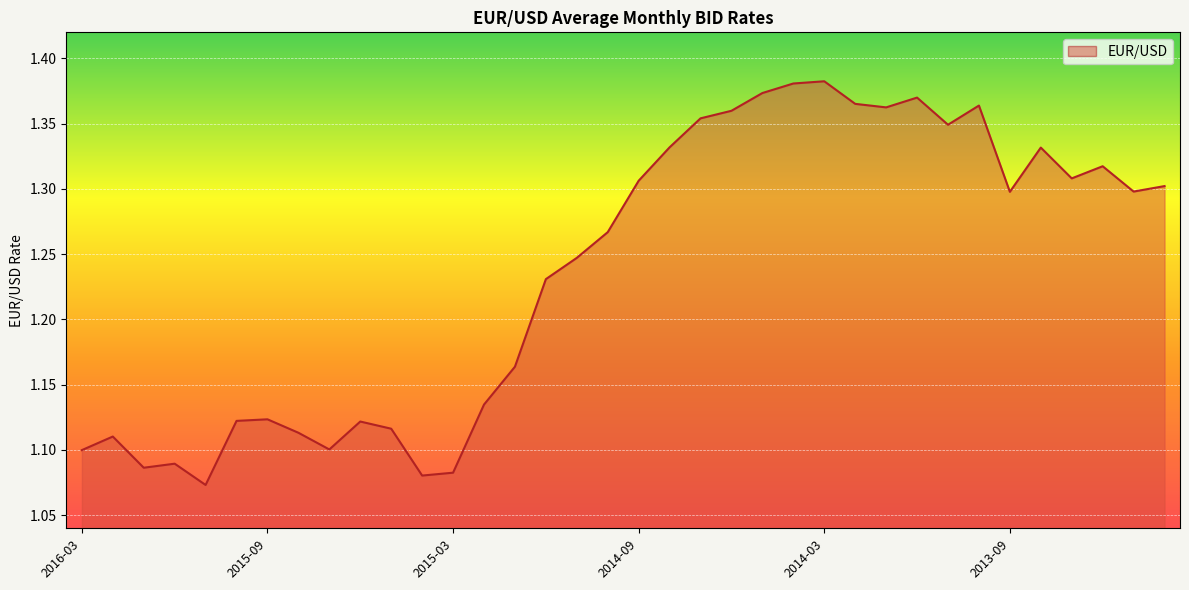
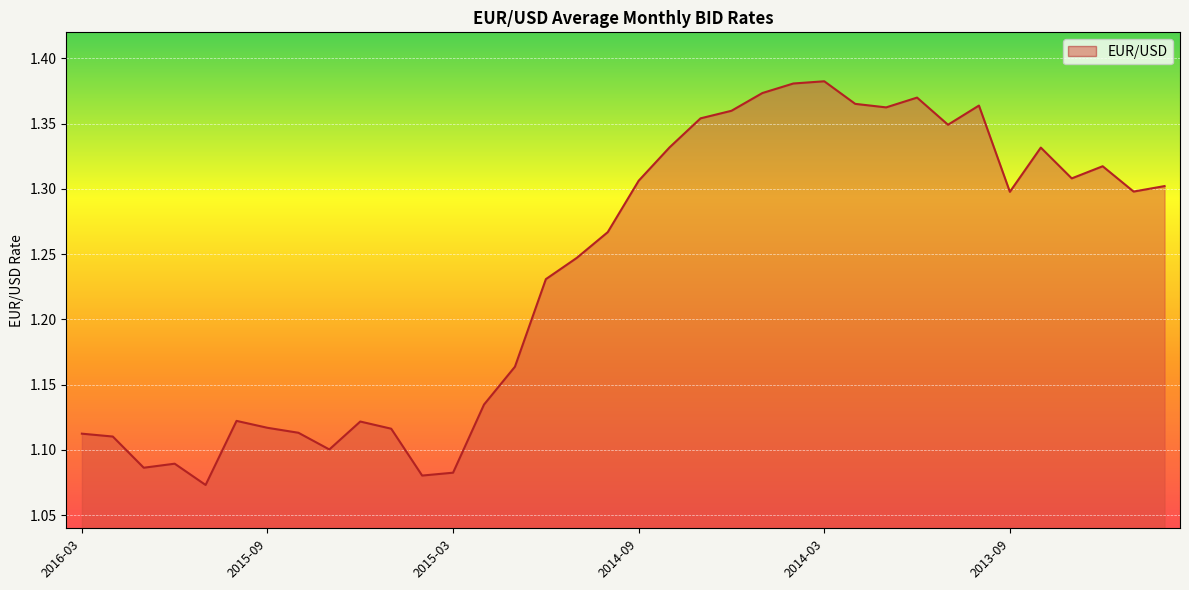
2016-03: 1.100 -> 1.113
2015-09: 1.124 -> 1.117
